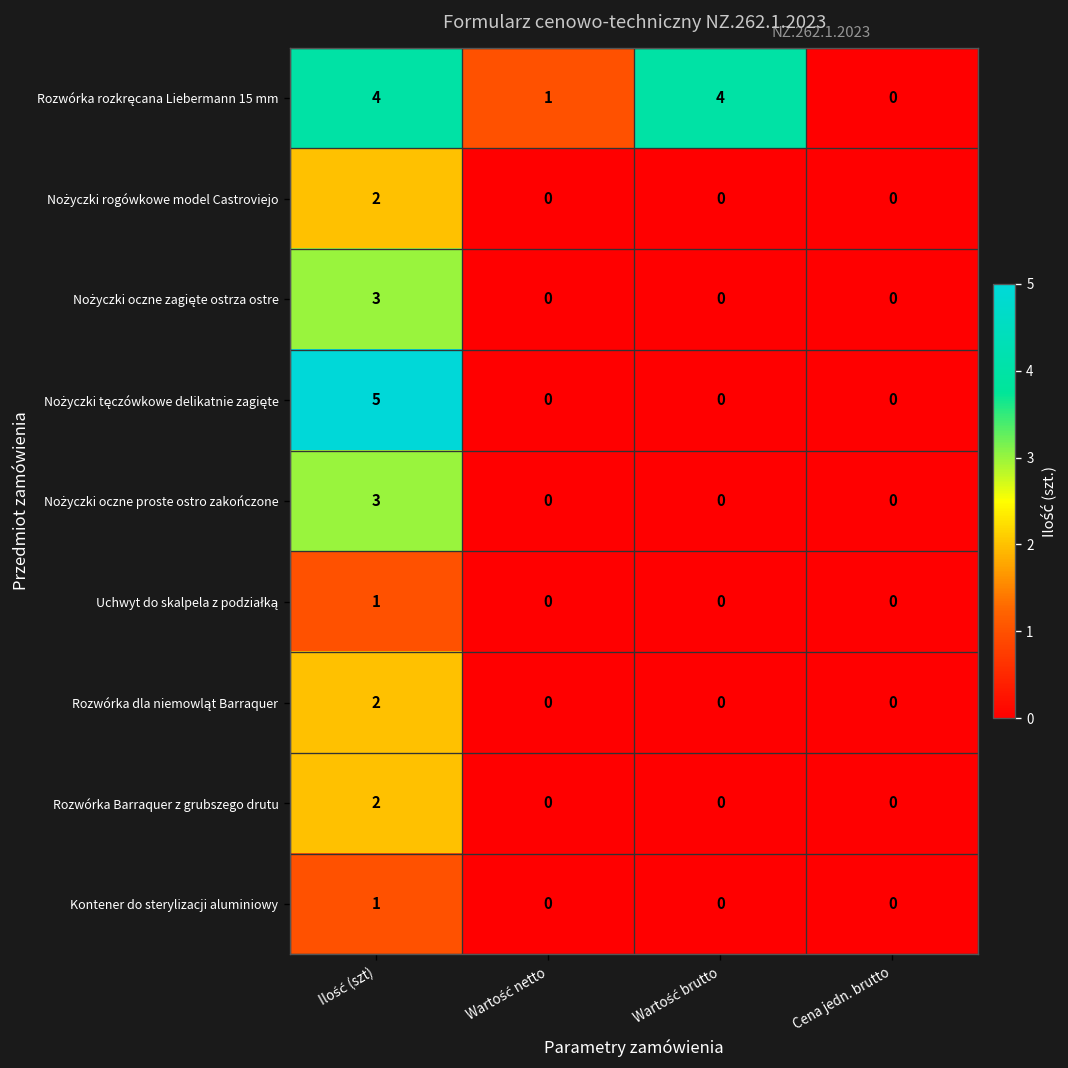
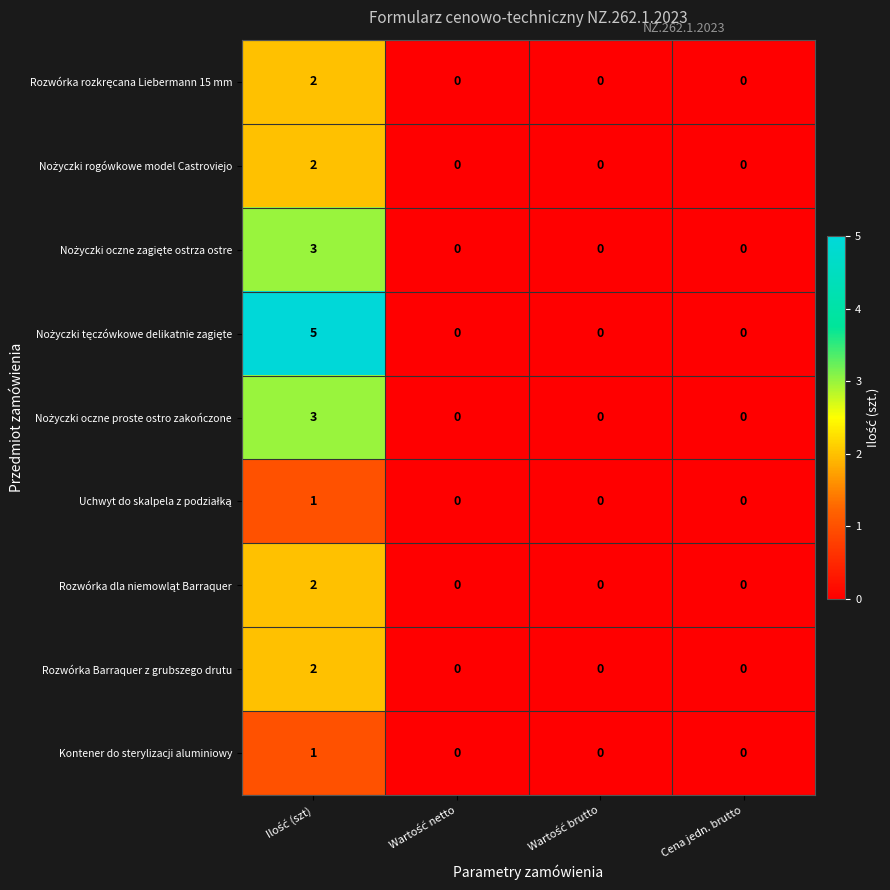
Rozwórka rozkręcana Liebermann 15 mm, Ilość (szt): 4 -> 2
Rozwórka rozkręcana Liebermann 15 mm, Wartość netto: 1 -> 0
Rozwórka rozkręcana Liebermann 15 mm, Wartość brutto: 4 -> 0
